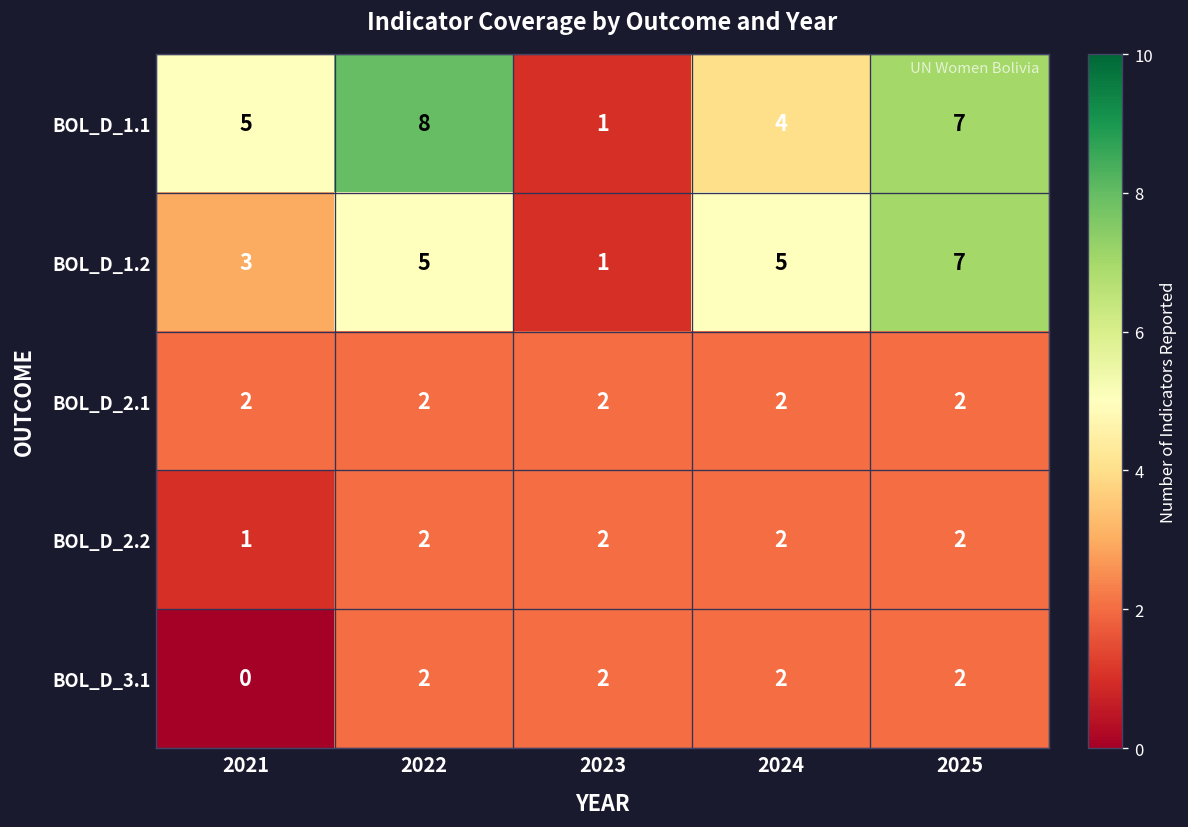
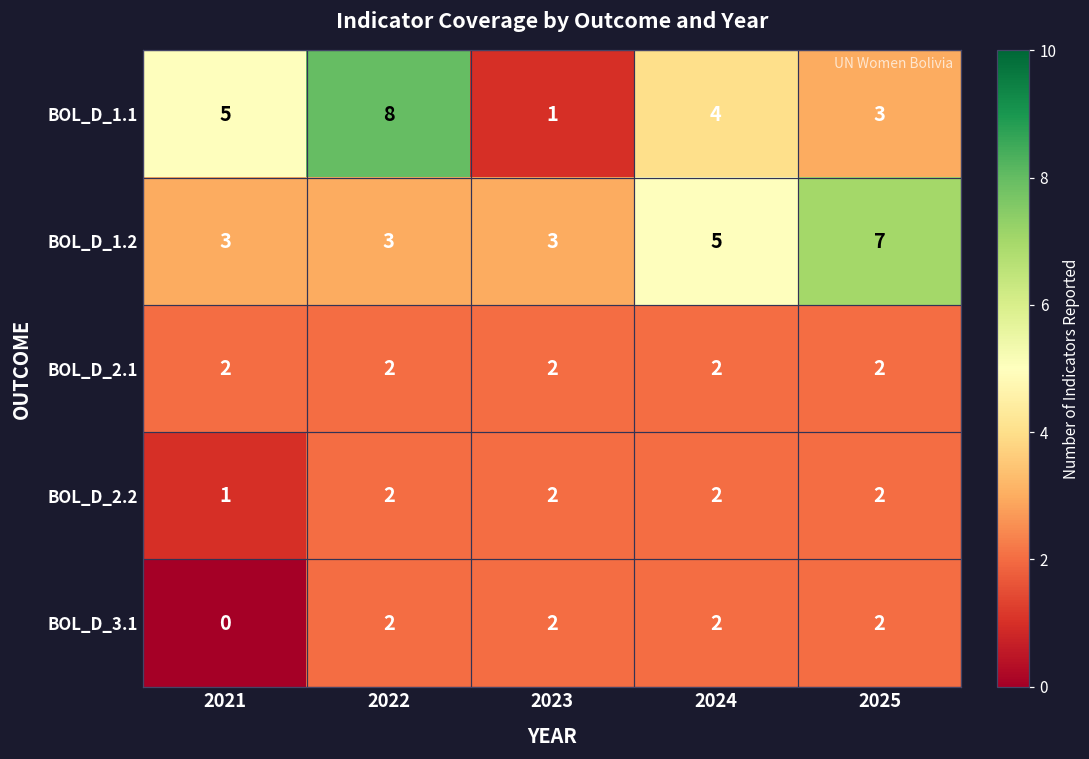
BOL_D_1.1, 2025: 7 -> 3
BOL_D_1.2, 2022: 5 -> 3
BOL_D_1.2, 2023: 1 -> 3
